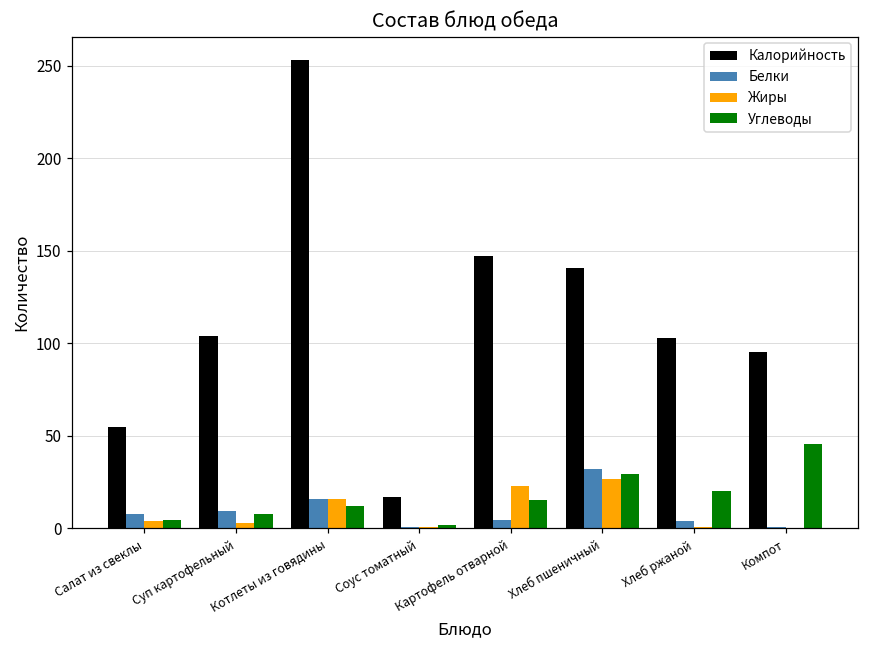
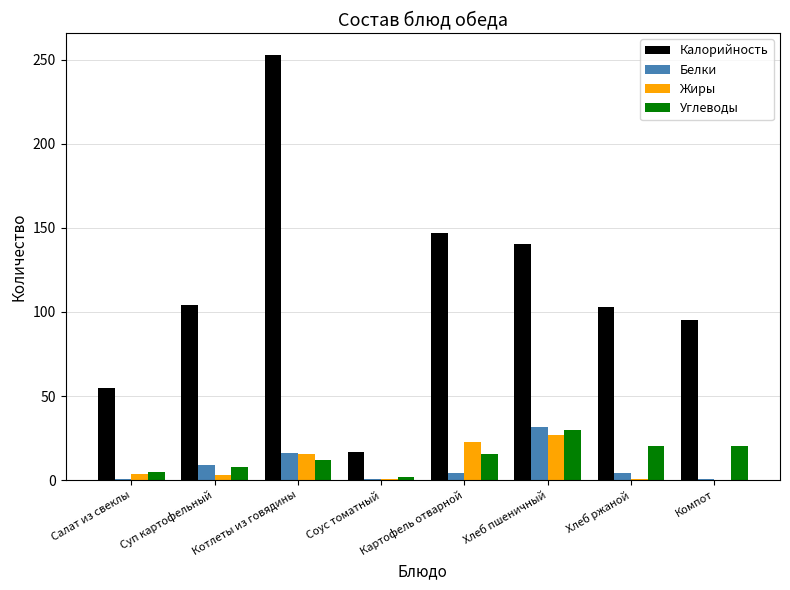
Белки, Салат из свеклы: 7 -> 1
Углеводы, Компот: 46 -> 20
